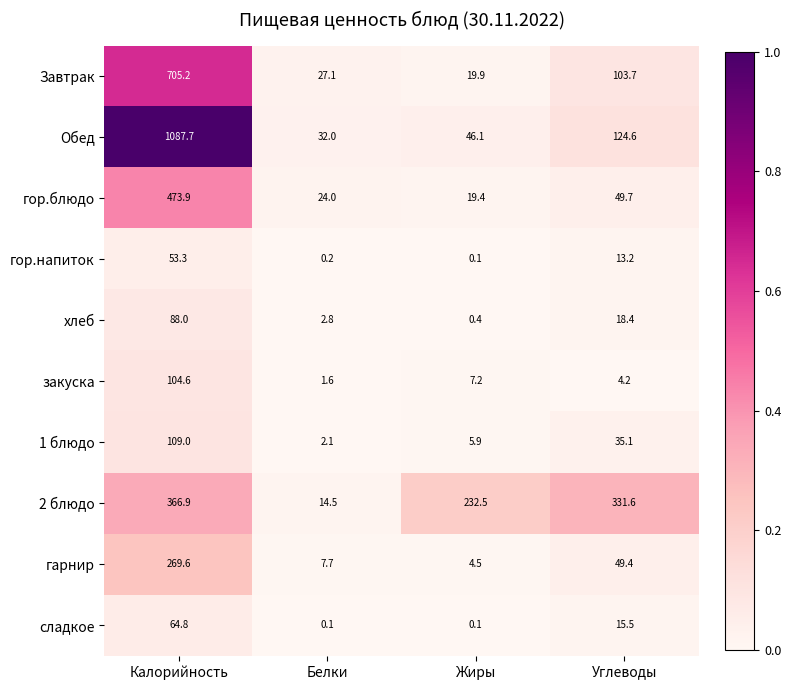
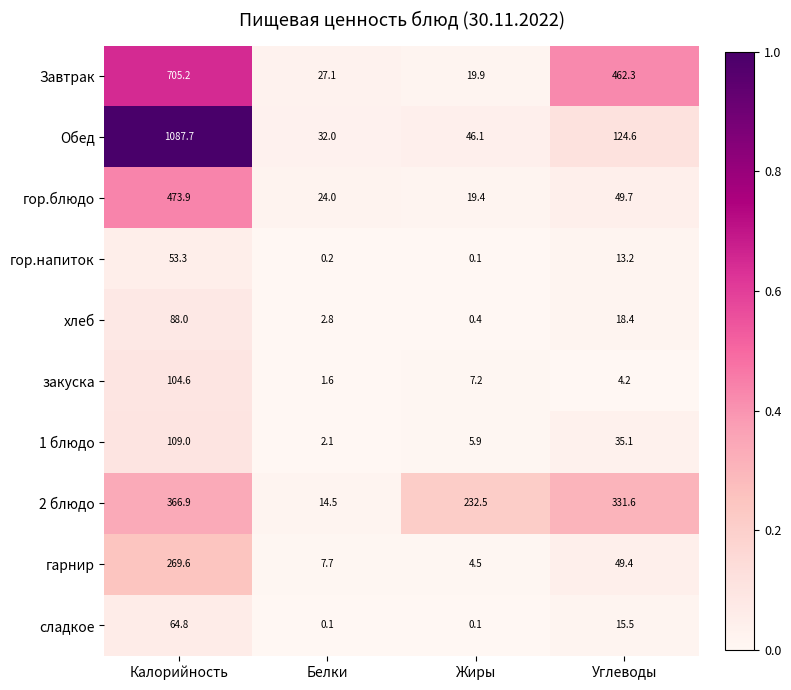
Завтрак, Углеводы: 103.7 -> 462.3
